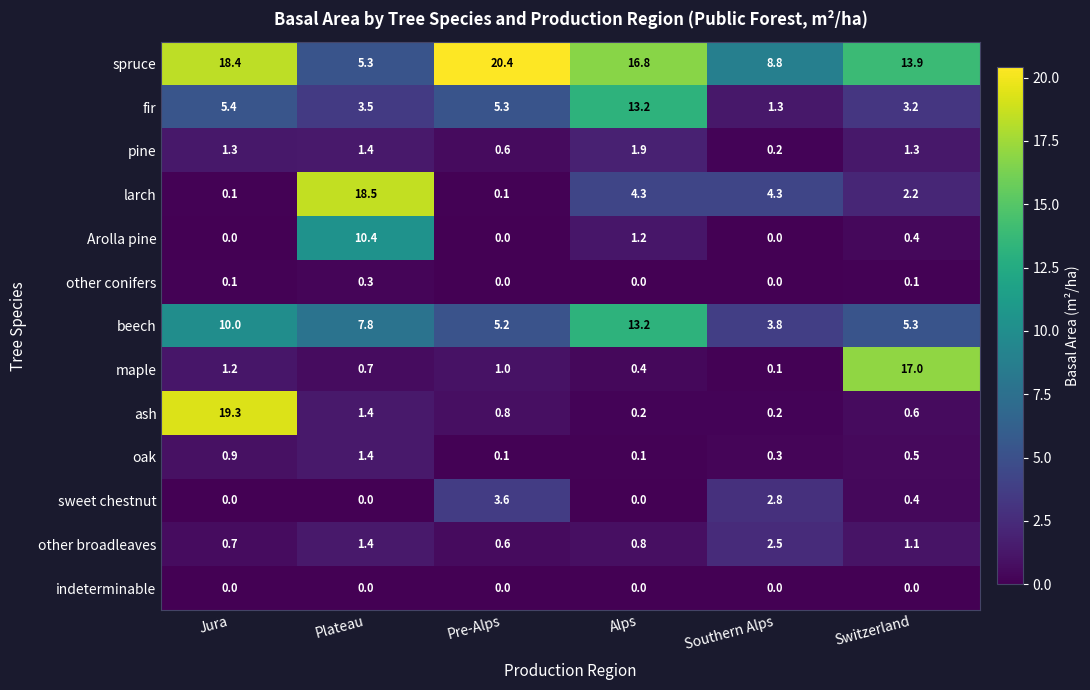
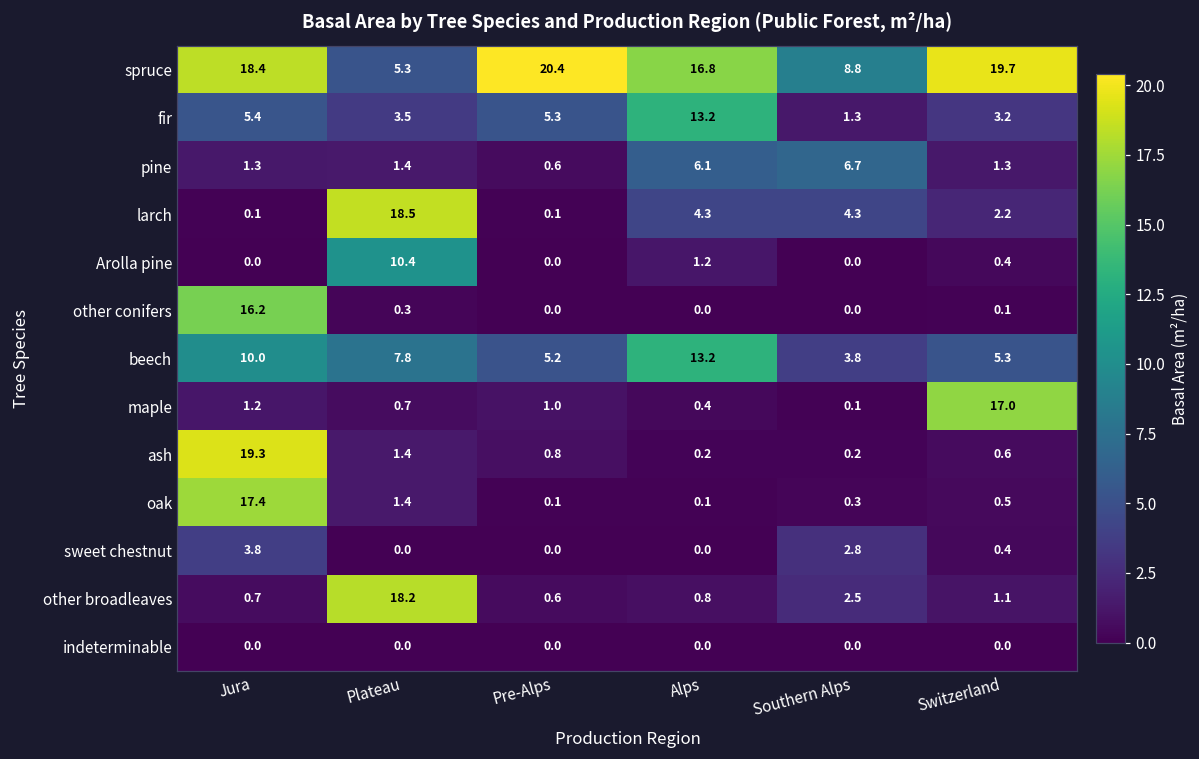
spruce, Switzerland: 13.9 -> 19.7
pine, Alps: 1.9 -> 6.1
pine, Southern Alps: 0.2 -> 6.7
other conifers, Jura: 0.1 -> 16.2
oak, Jura: 0.9 -> 17.4
sweet chestnut, Jura: 0.0 -> 3.8
sweet chestnut, Pre-Alps: 3.6 -> 0.0
other broadleaves, Plateau: 1.4 -> 18.2
